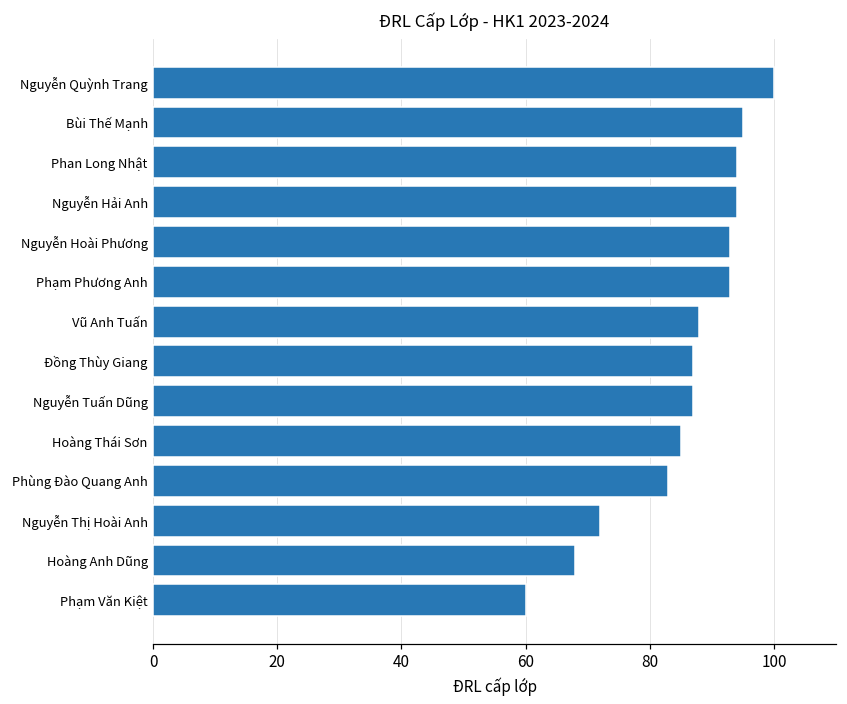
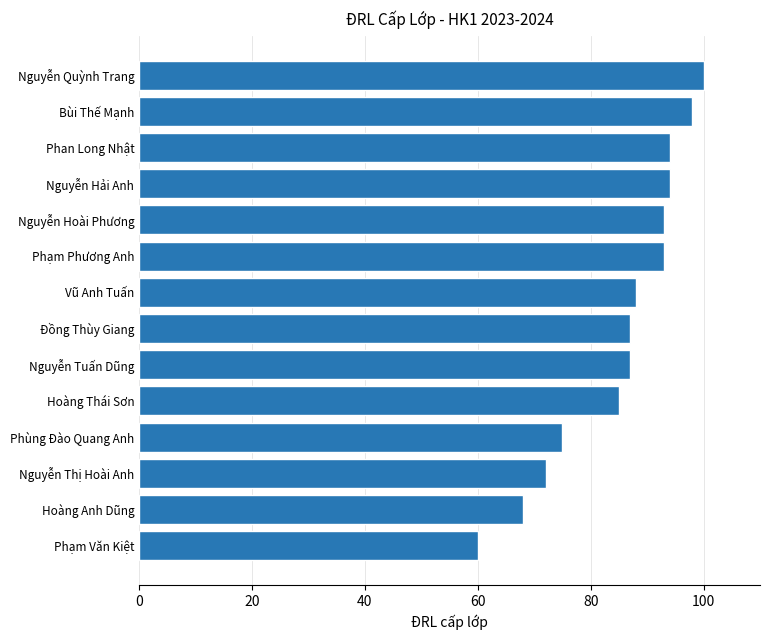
Bùi Thế Mạnh: 95 -> 98
Phùng Đào Quang Anh: 83 -> 75
